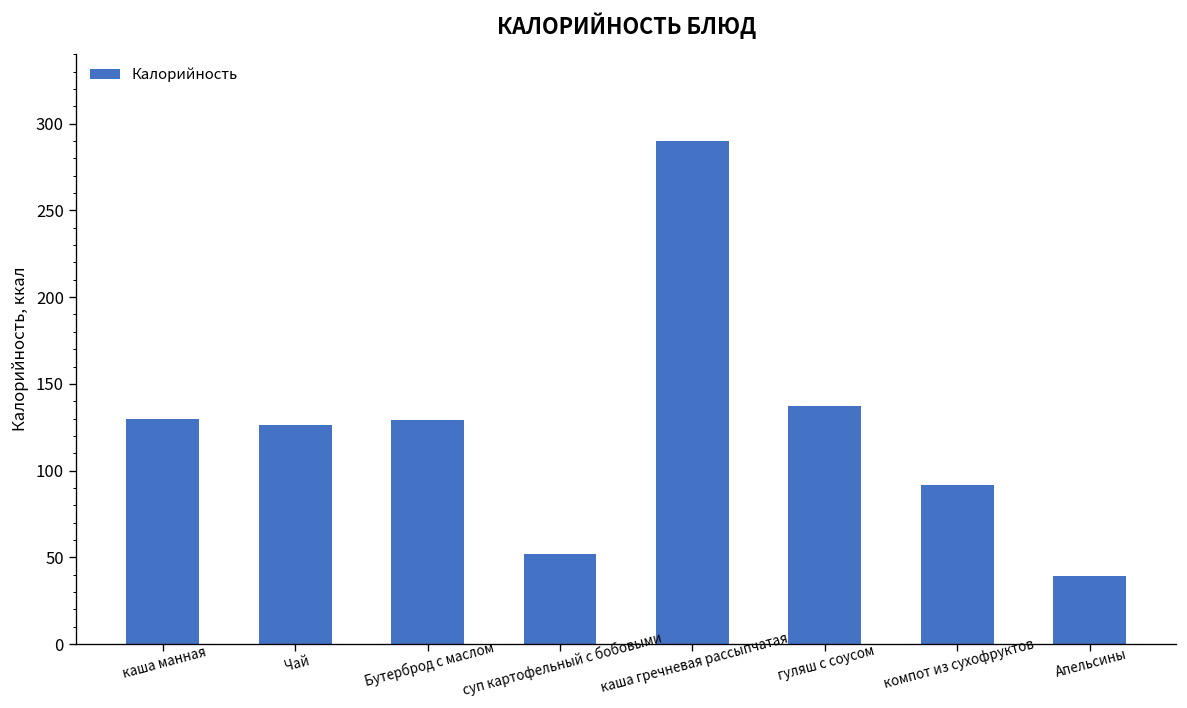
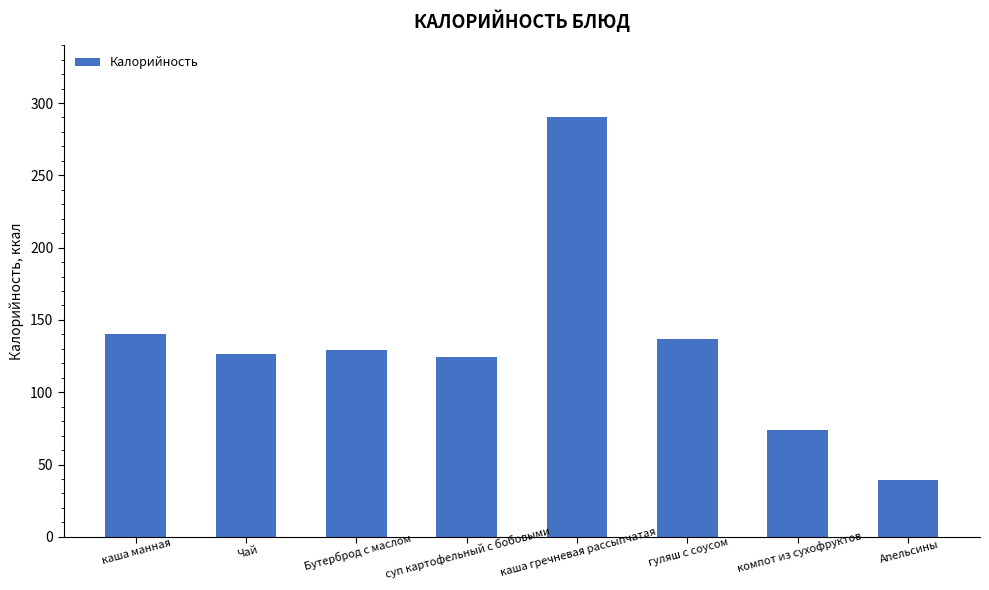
каша манная: 130 -> 140
суп картофельный с бобовыми: 52 -> 124
компот из сухофруктов: 92 -> 74
